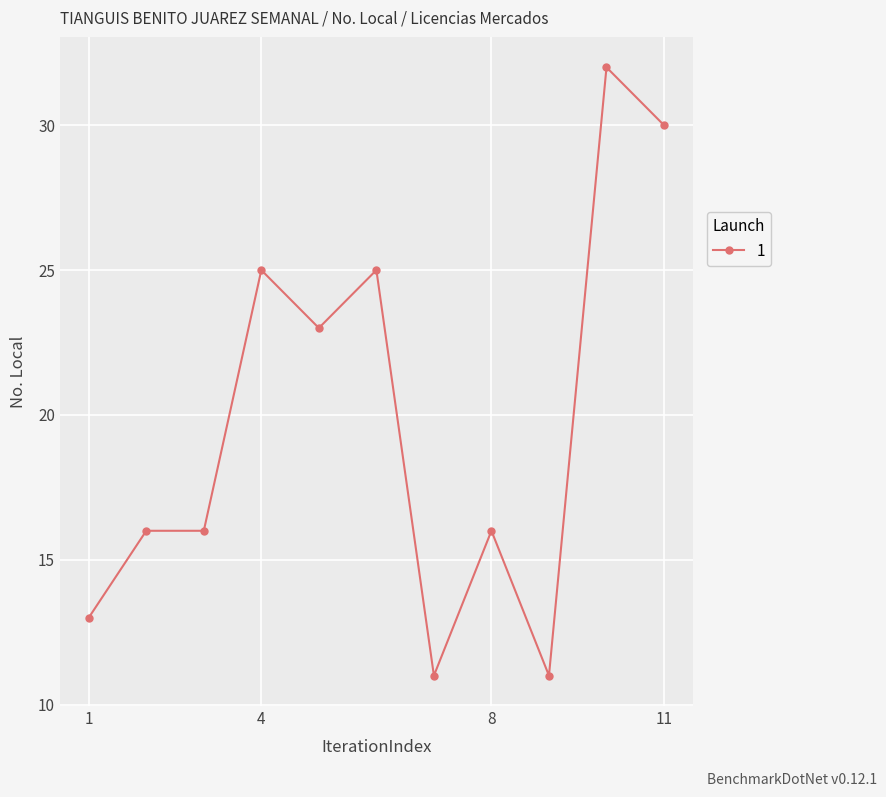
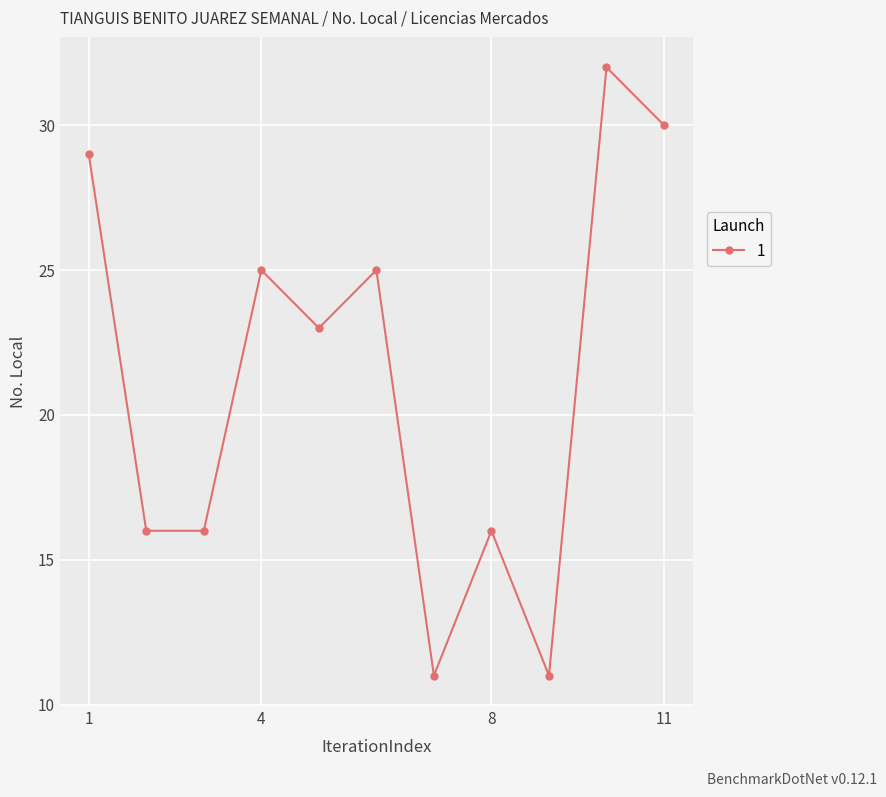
1: 13 -> 29
